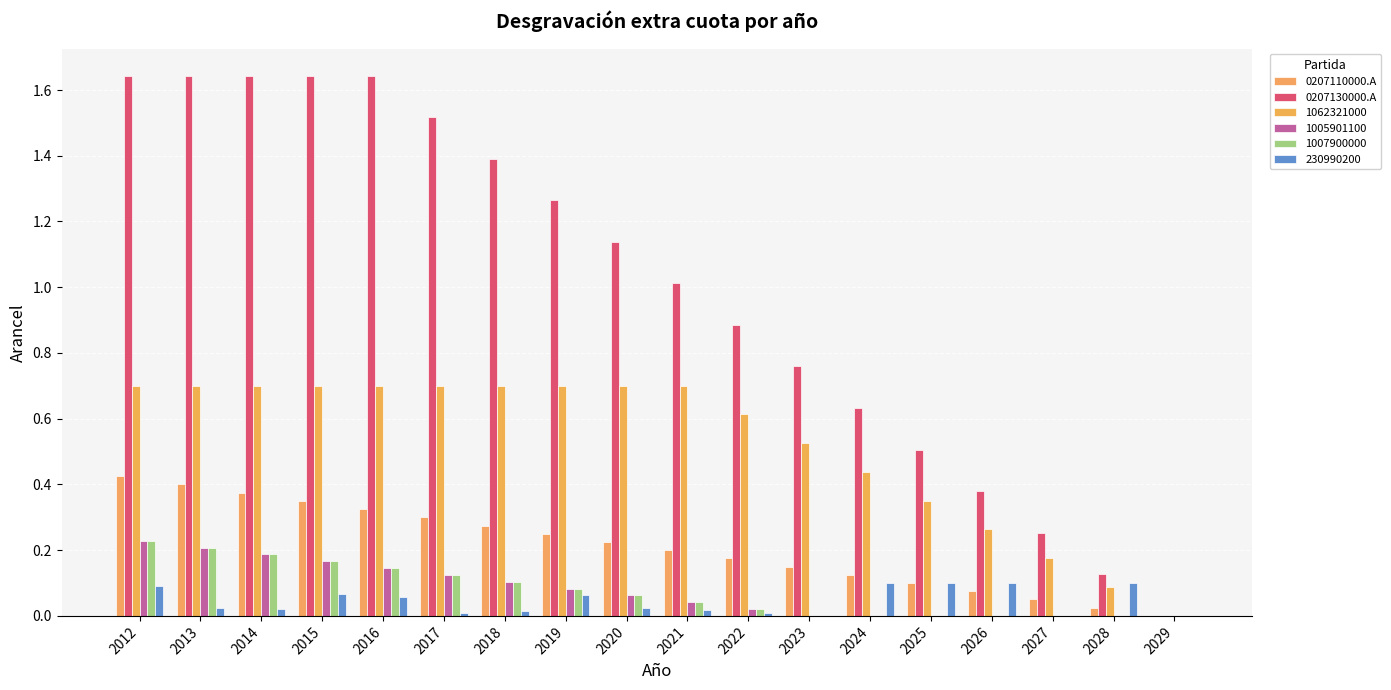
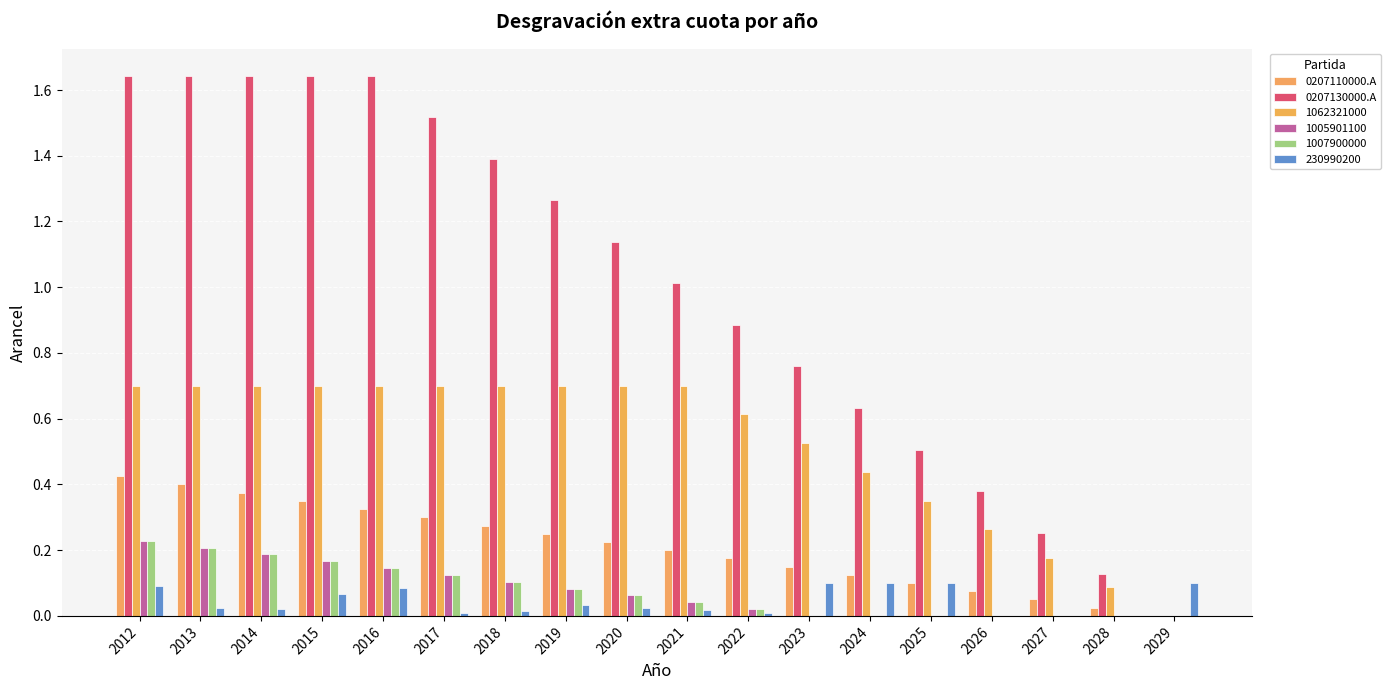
230990200, 2016: 0.06 -> 0.09
230990200, 2019: 0.06 -> 0.03
230990200, 2023: 0.0 -> 0.1
230990200, 2026: 0.1 -> 0.0
230990200, 2028: 0.1 -> 0.0
230990200, 2029: 0.0 -> 0.1
